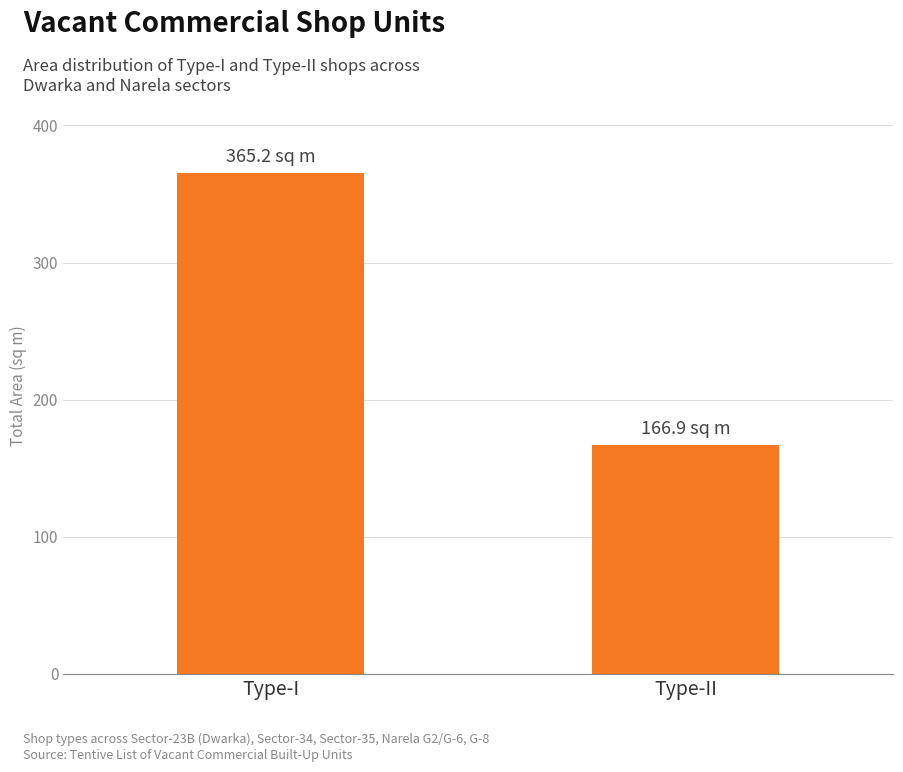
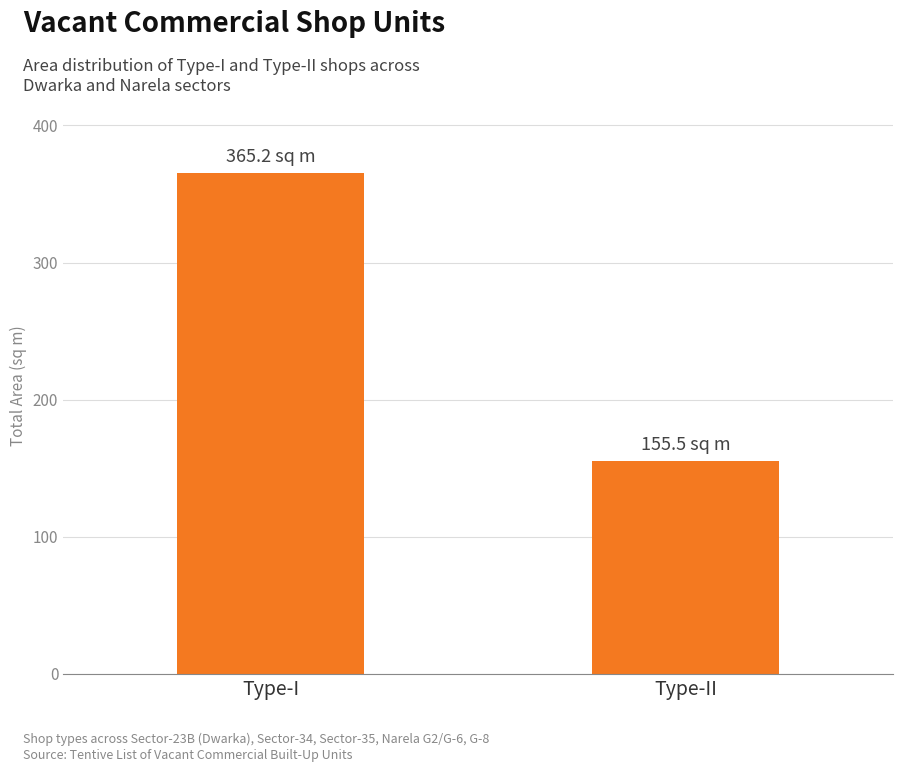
Type-II: 166.9 -> 155.5
